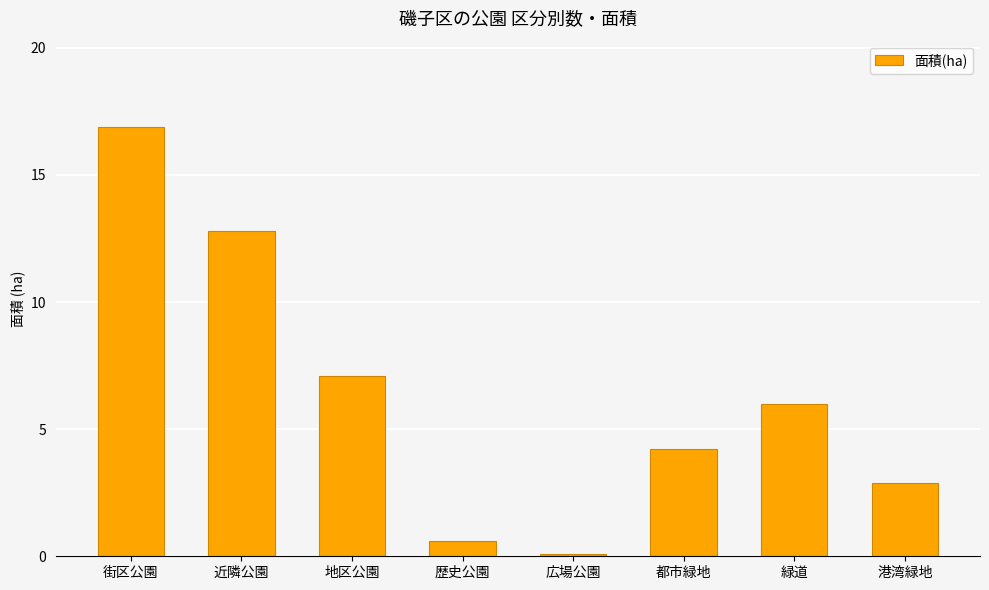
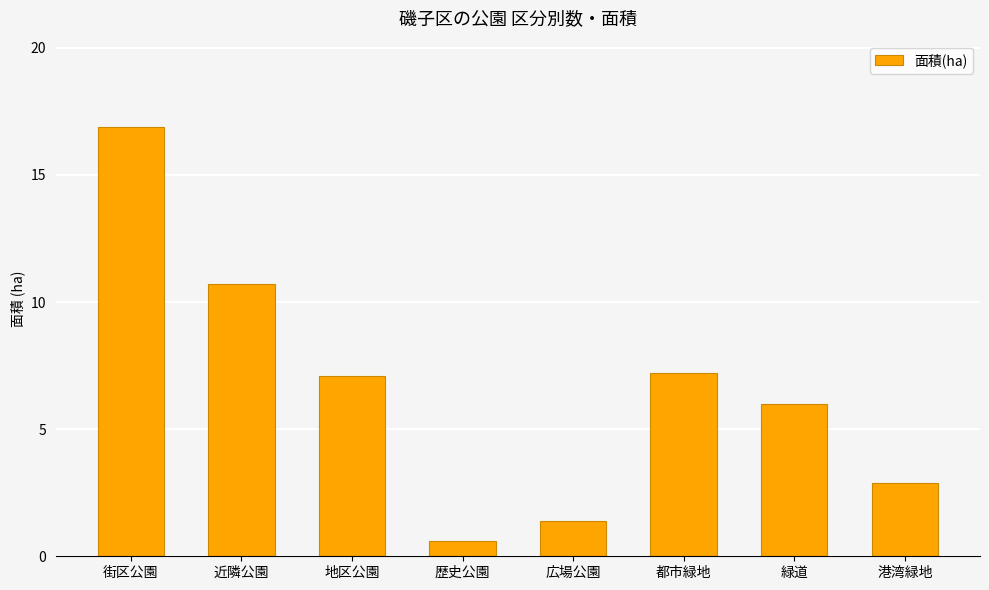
近隣公園: 12.8 -> 10.7
広場公園: 0.1 -> 1.4
都市緑地: 4.2 -> 7.2
